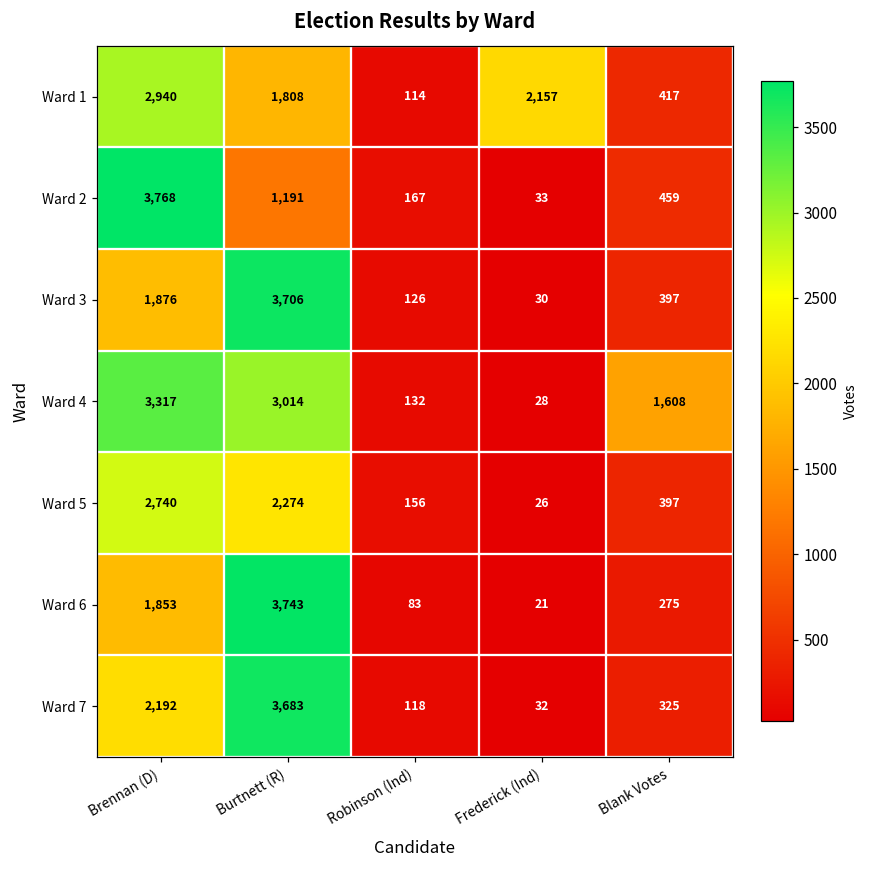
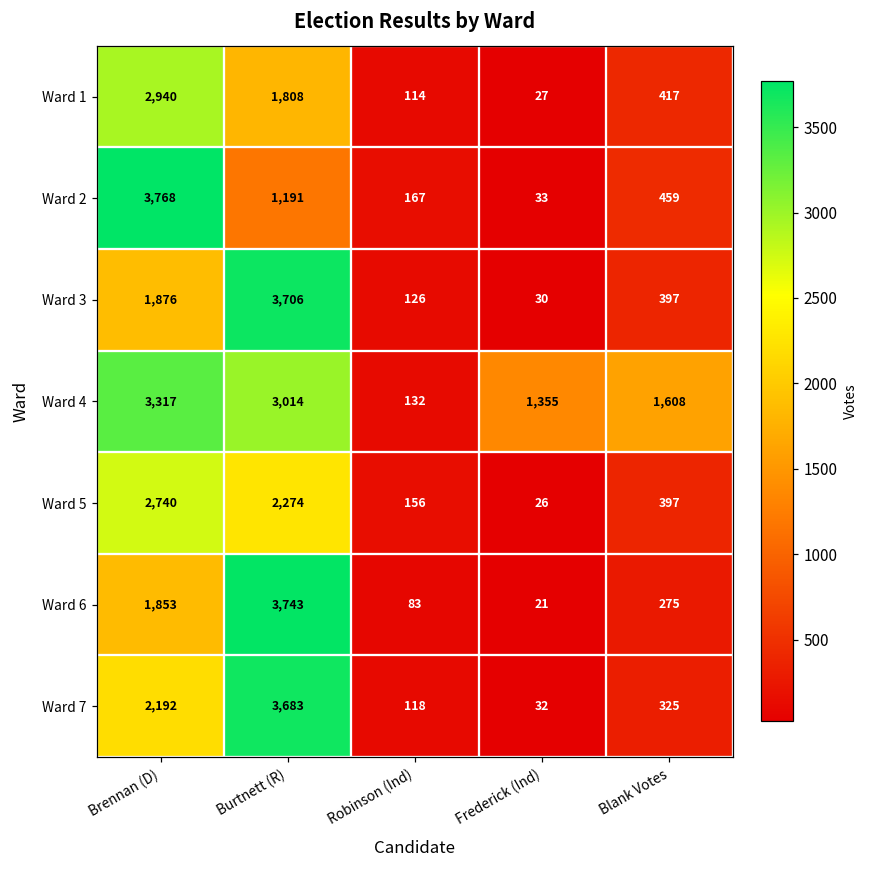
Ward 1, Frederick (Ind): 2,157 -> 27
Ward 4, Frederick (Ind): 28 -> 1,355
